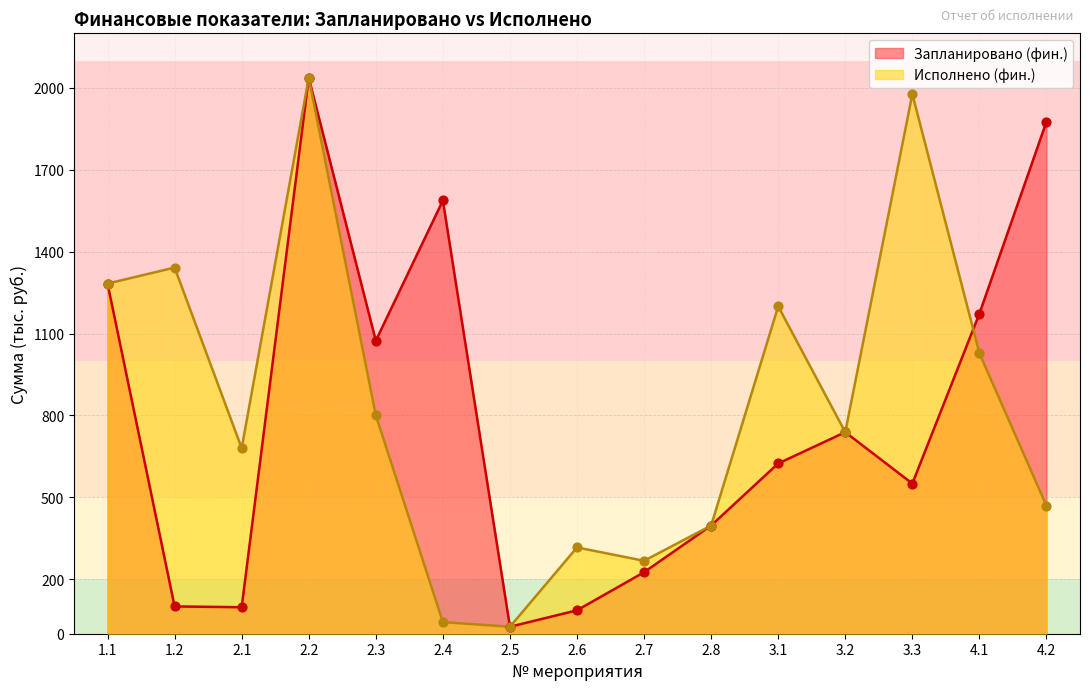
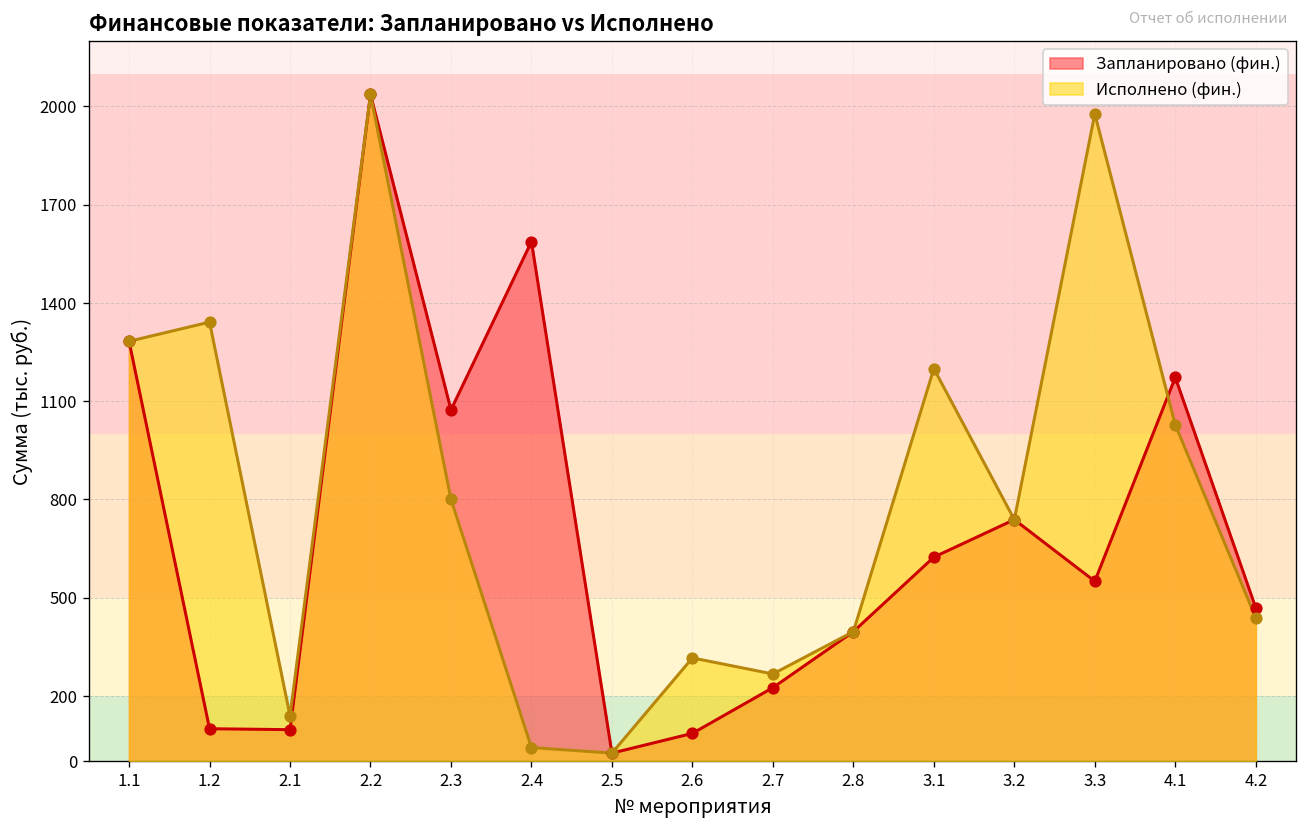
Исполнено (фин.), 2.1: 680 -> 140
Запланировано (фин.), 4.2: 1880 -> 470
Исполнено (фин.), 4.2: 470 -> 440
